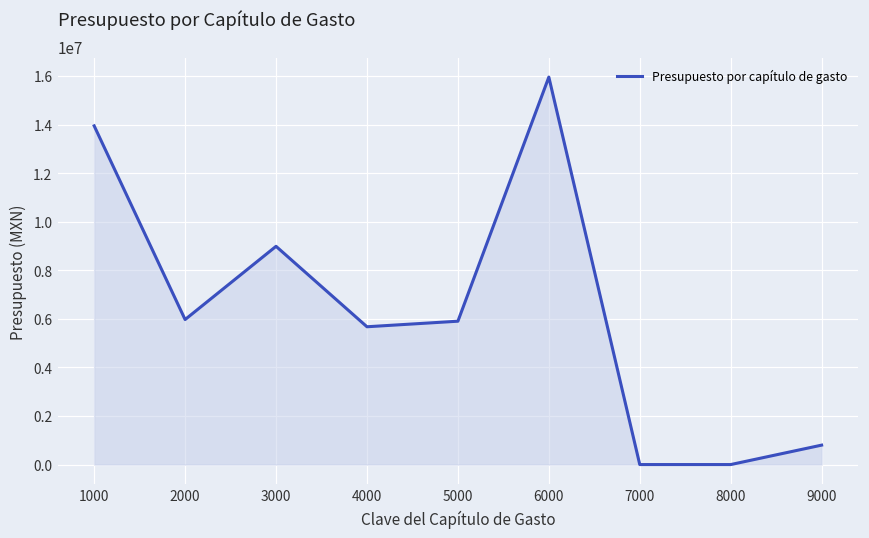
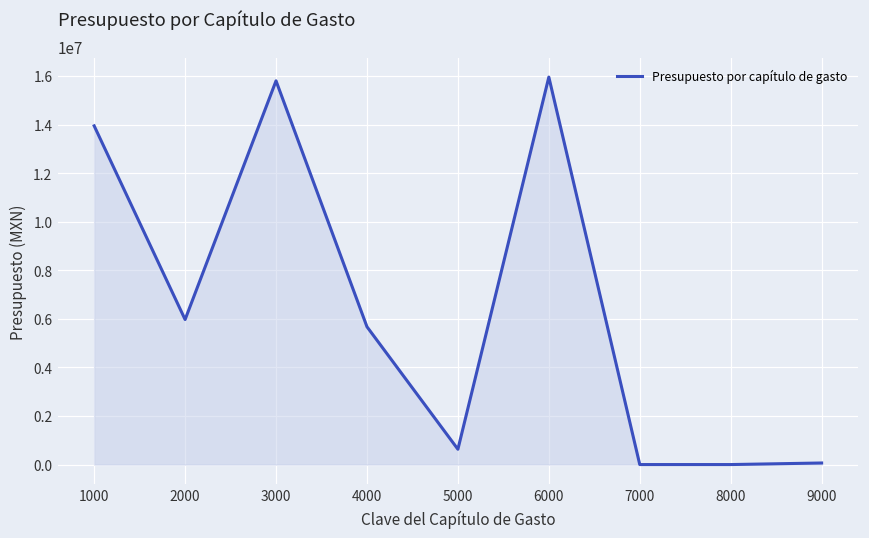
3000: 9000000 -> 15800000
5000: 5900000 -> 600000
9000: 800000 -> 100000
